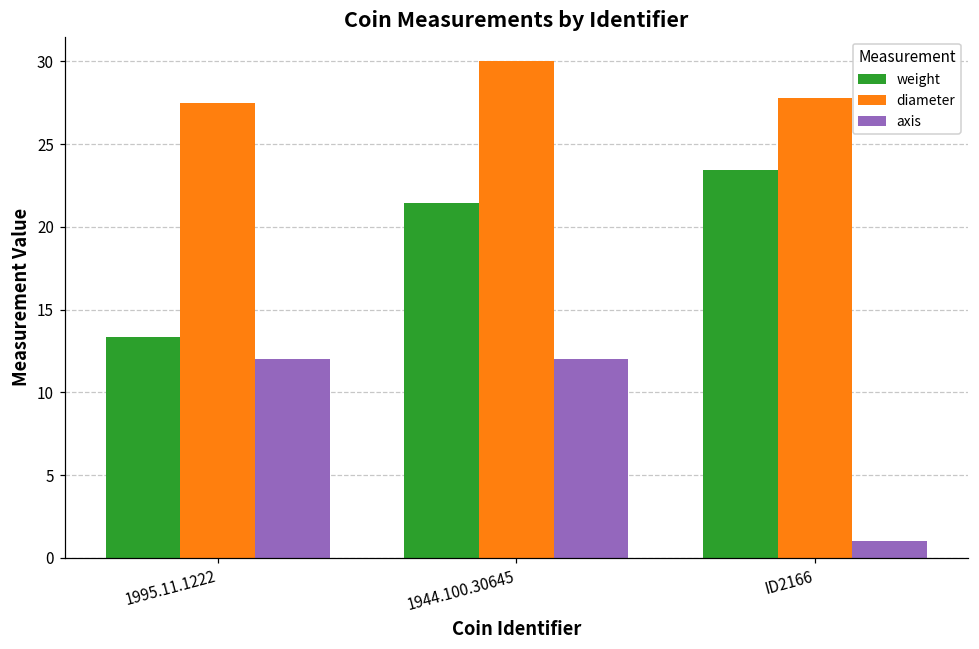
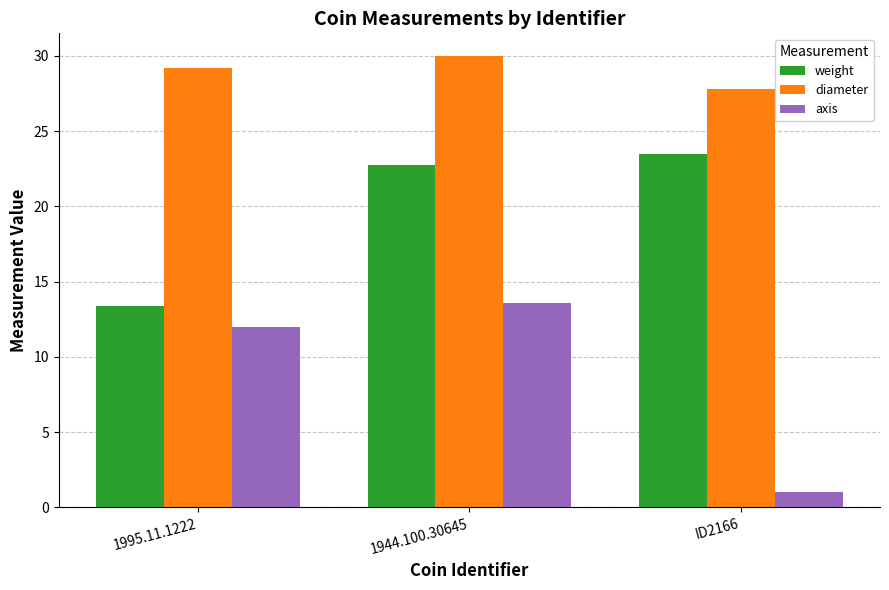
diameter, 1995.11.1222: 27.5 -> 29.2
weight, 1944.100.30645: 21.5 -> 22.7
axis, 1944.100.30645: 12.0 -> 13.6
